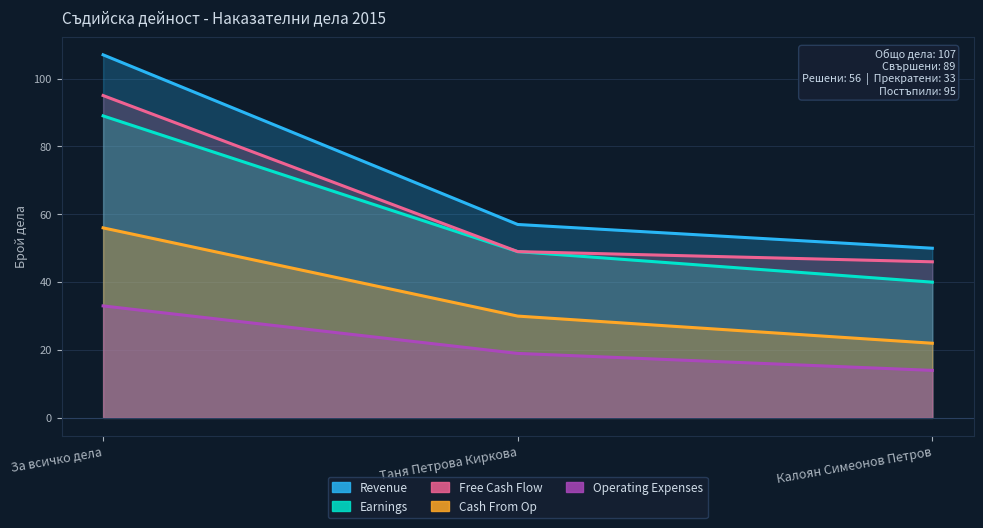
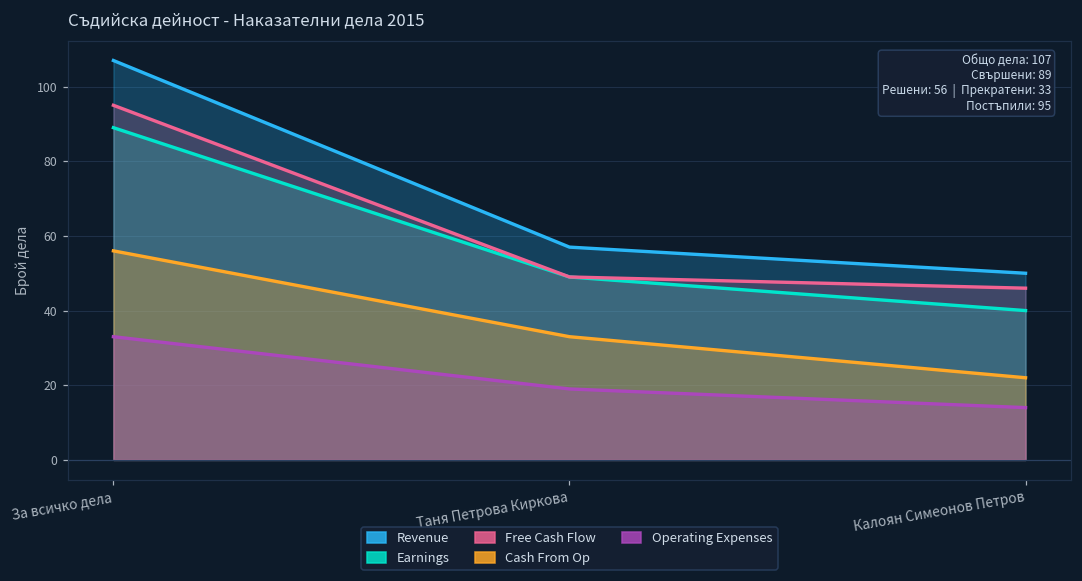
Cash From Op, Таня Петрова Киркова: 30 -> 33
